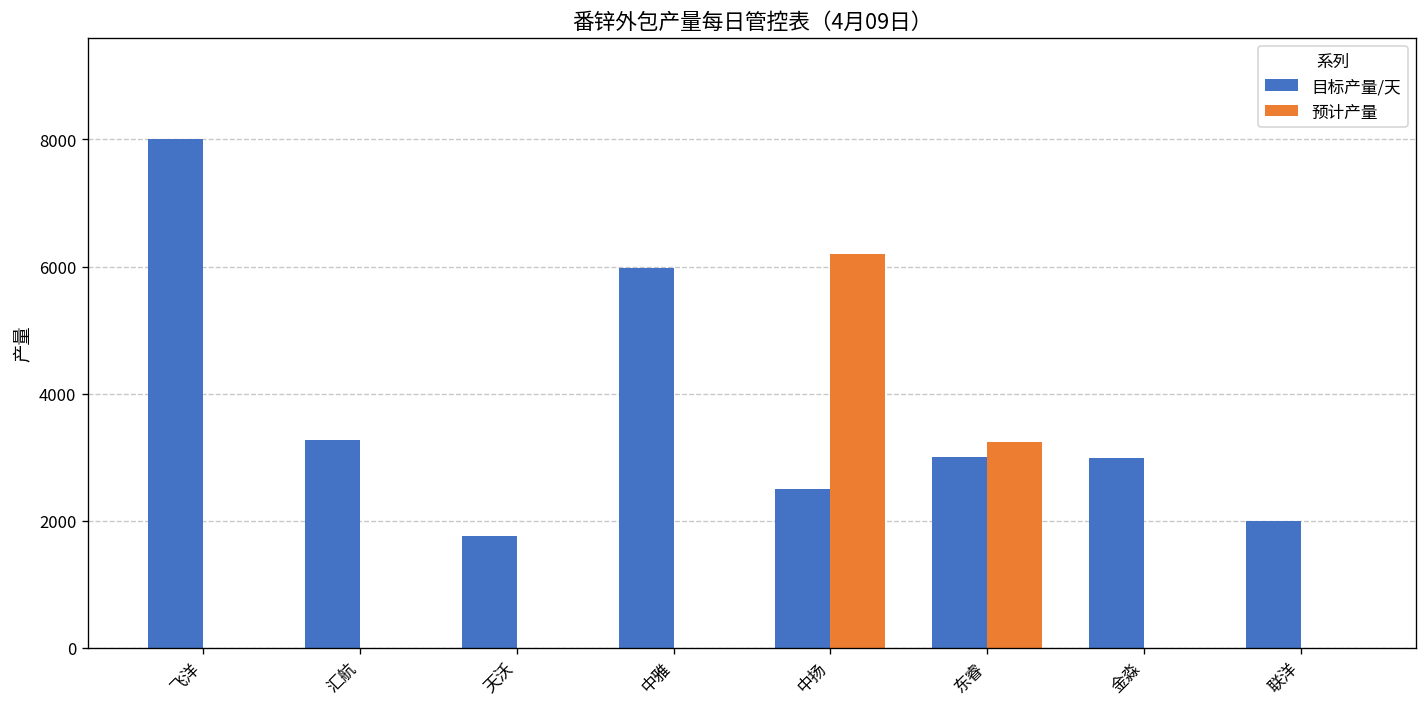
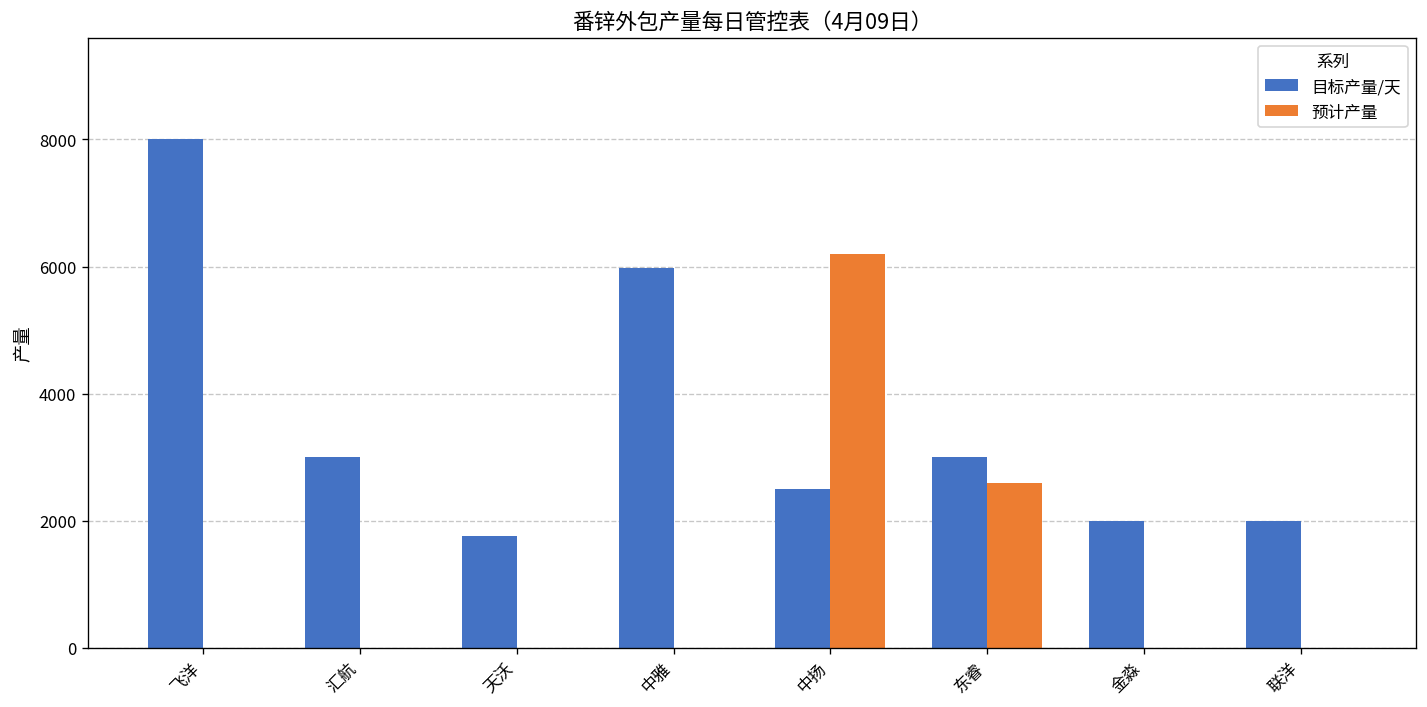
目标产量/天, 汇航: 3300 -> 3000
预计产量, 东睿: 3200 -> 2600
目标产量/天, 金淼: 3000 -> 2000
